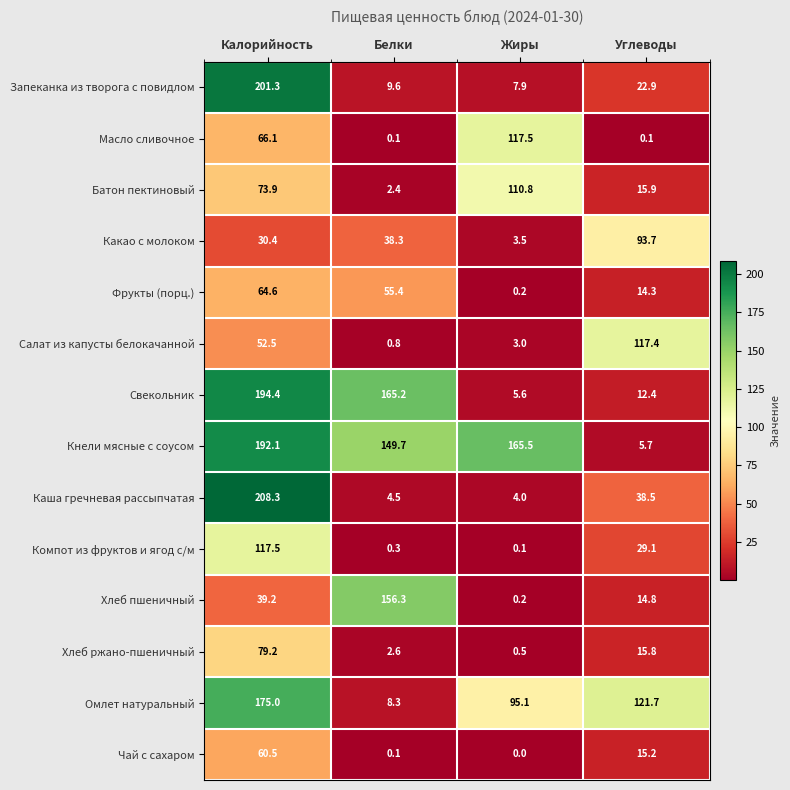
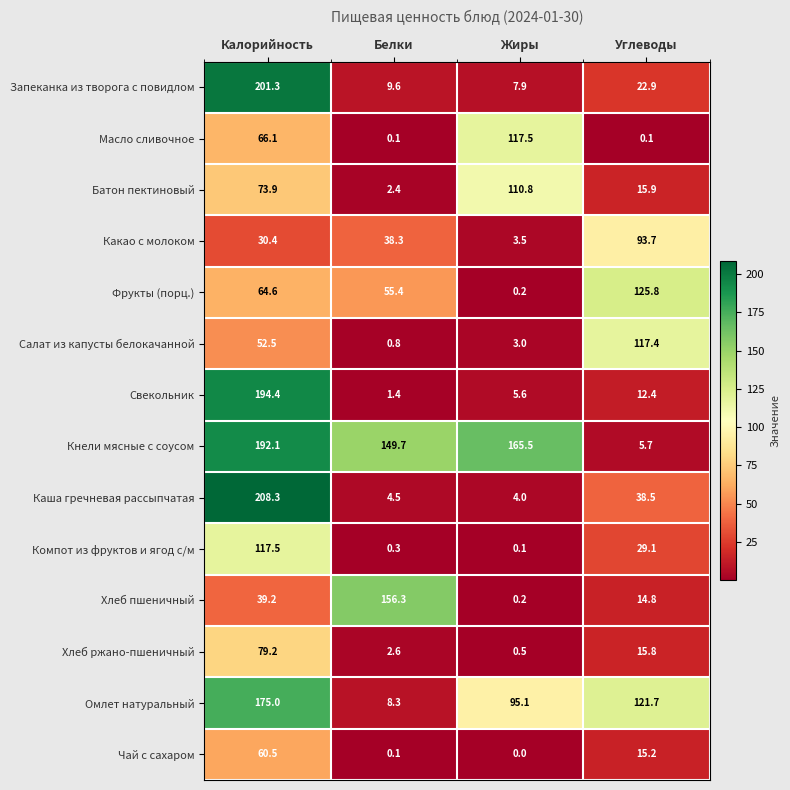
Фрукты (порц.), Углеводы: 14.3 -> 125.8
Свекольник, Белки: 165.2 -> 1.4
